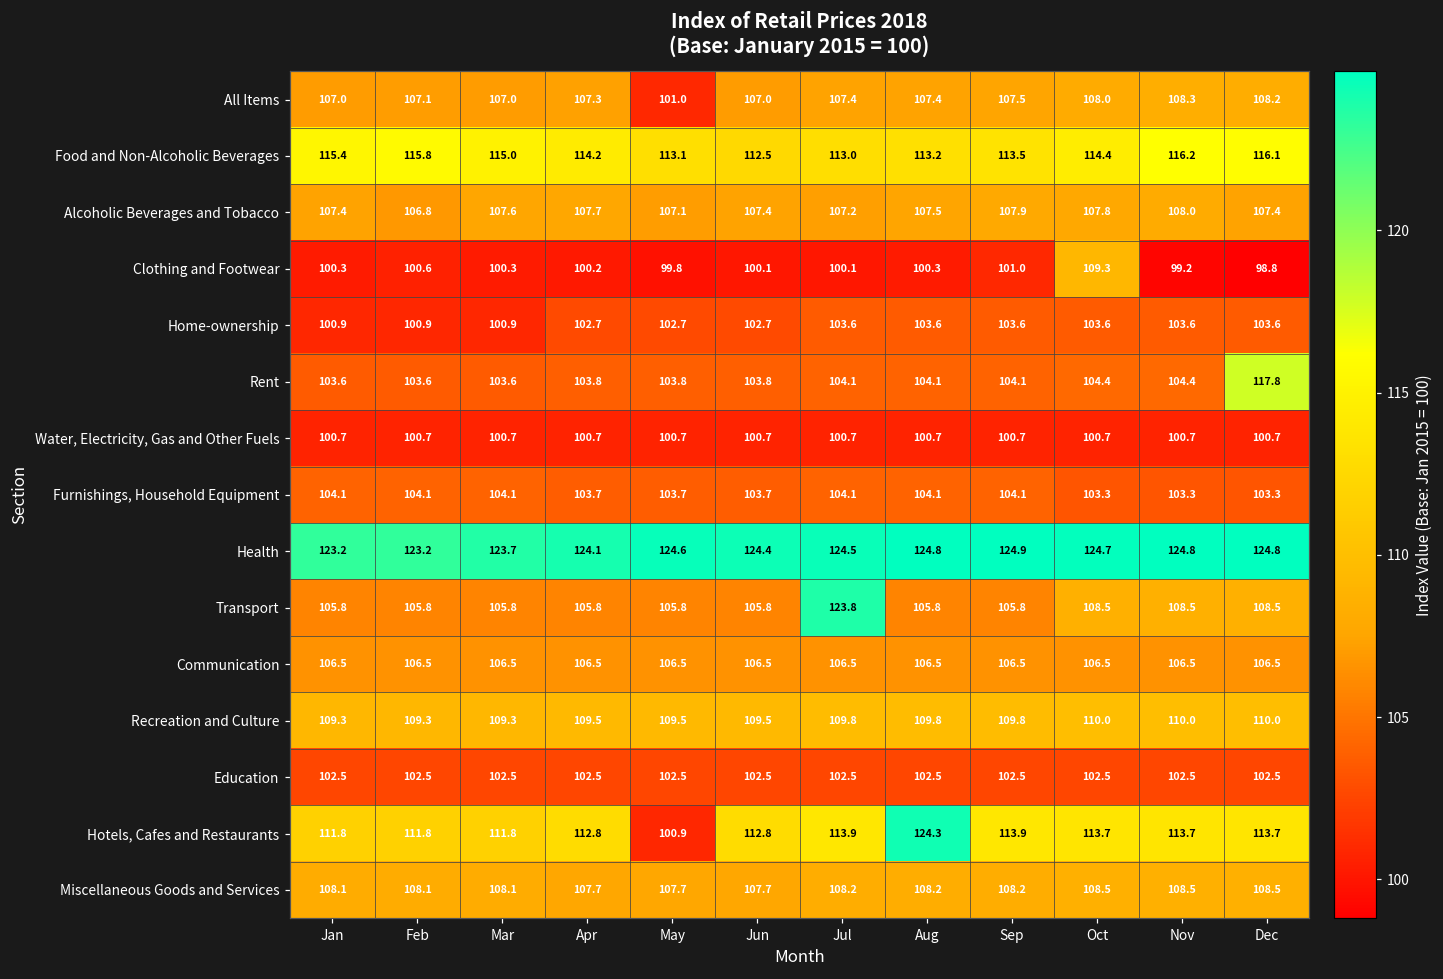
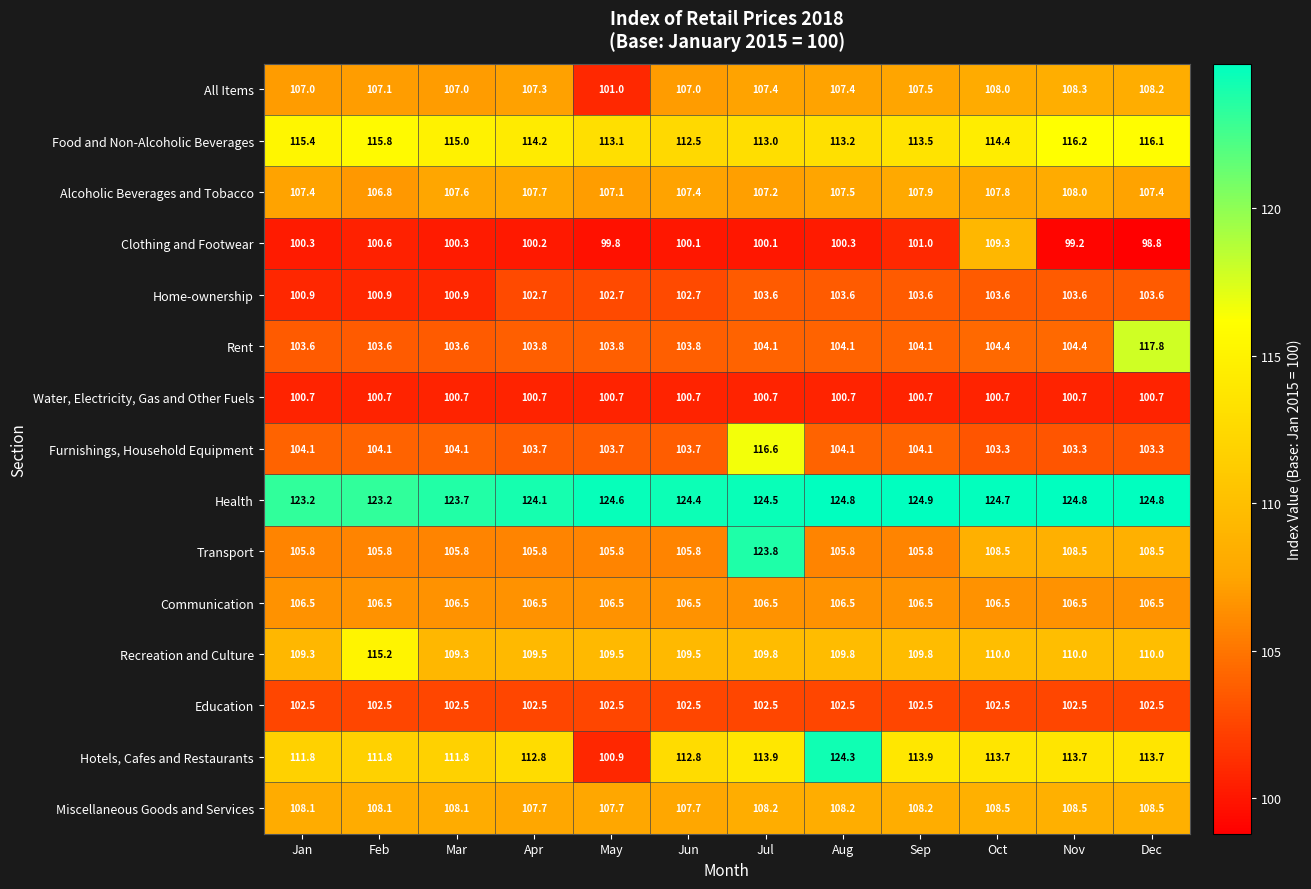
Furnishings, Household Equipment, Jul: 104.1 -> 116.6
Recreation and Culture, Feb: 109.3 -> 115.2
